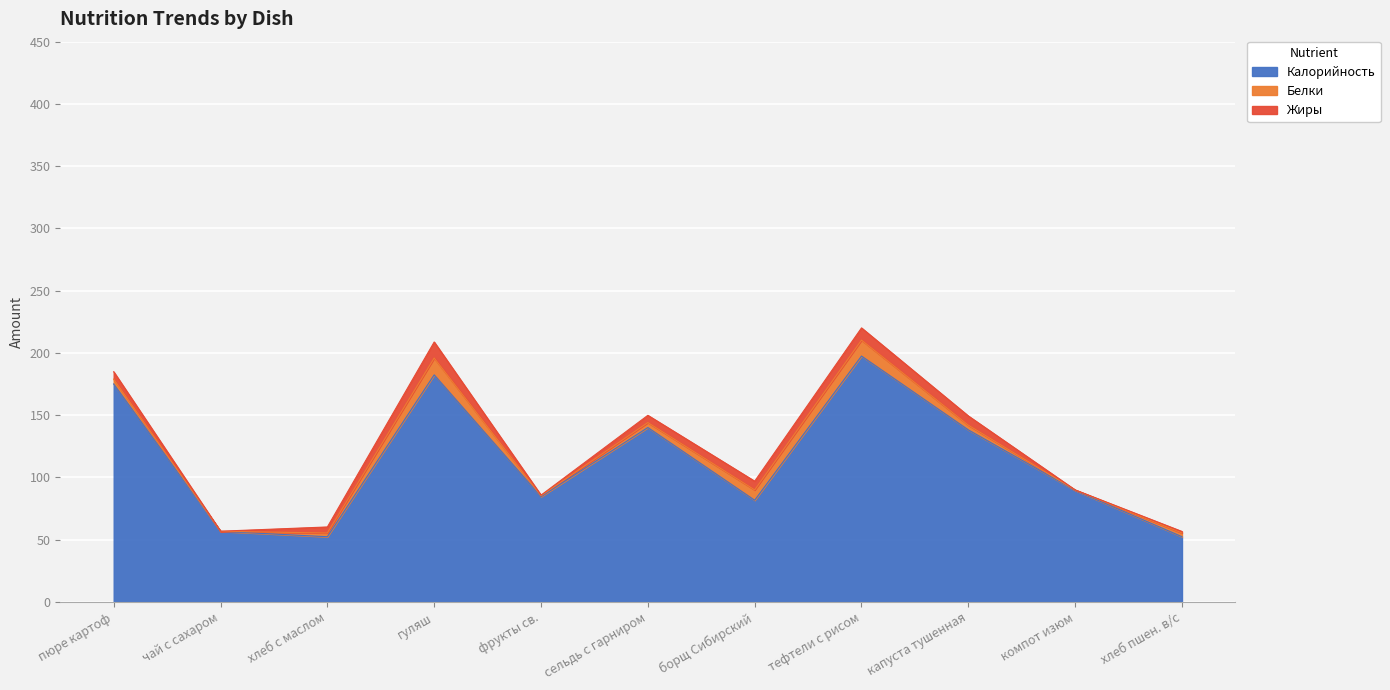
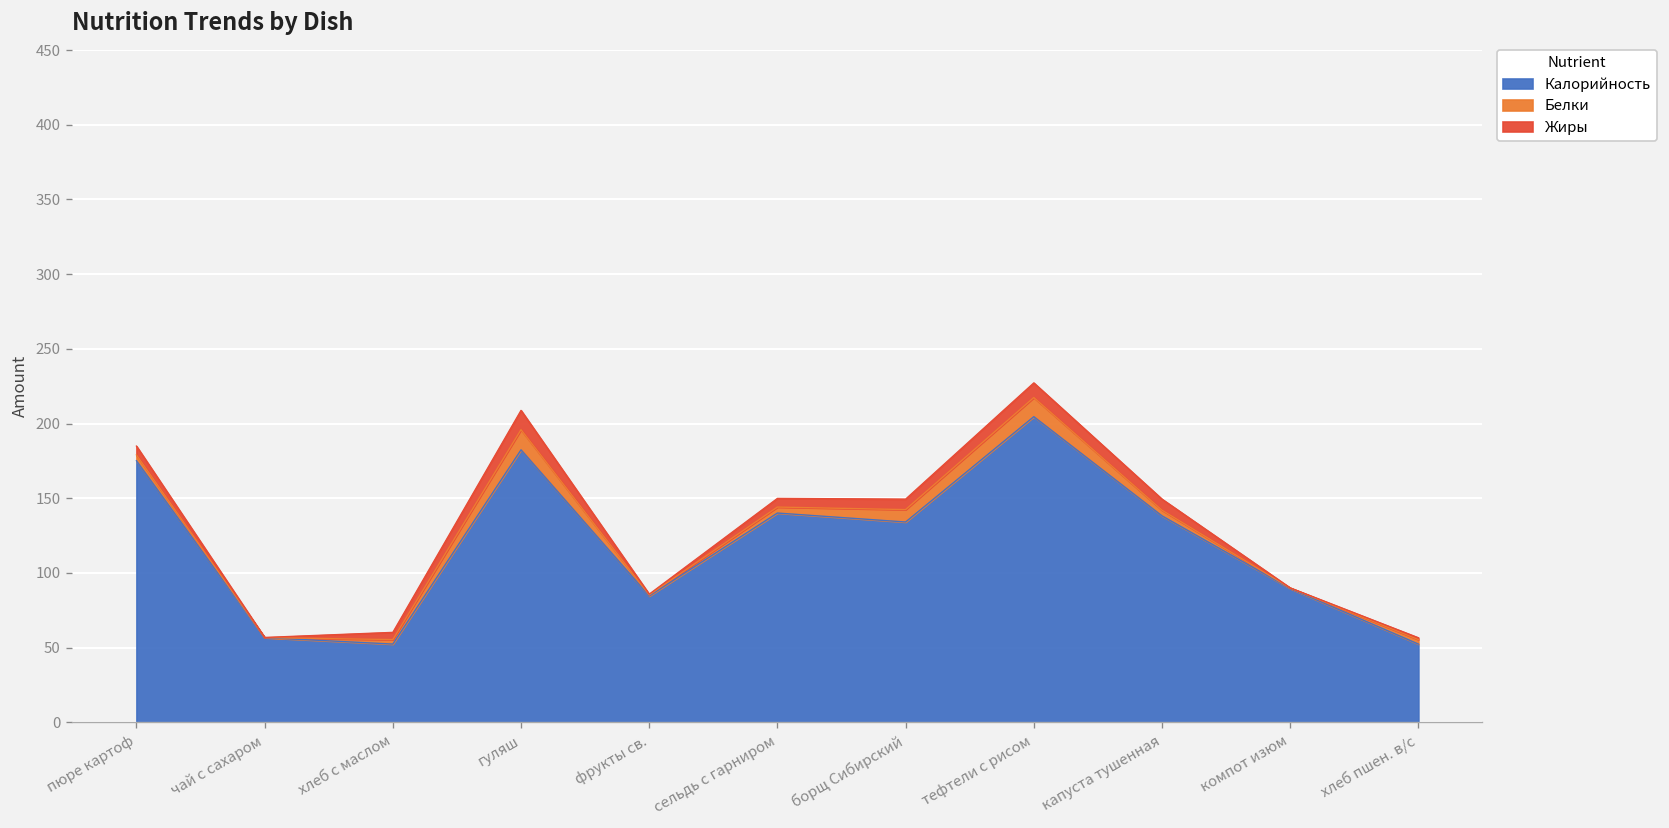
Калорийность, борщ Сибирский: 82 -> 134
Калорийность, тефтели с рисом: 198 -> 205
